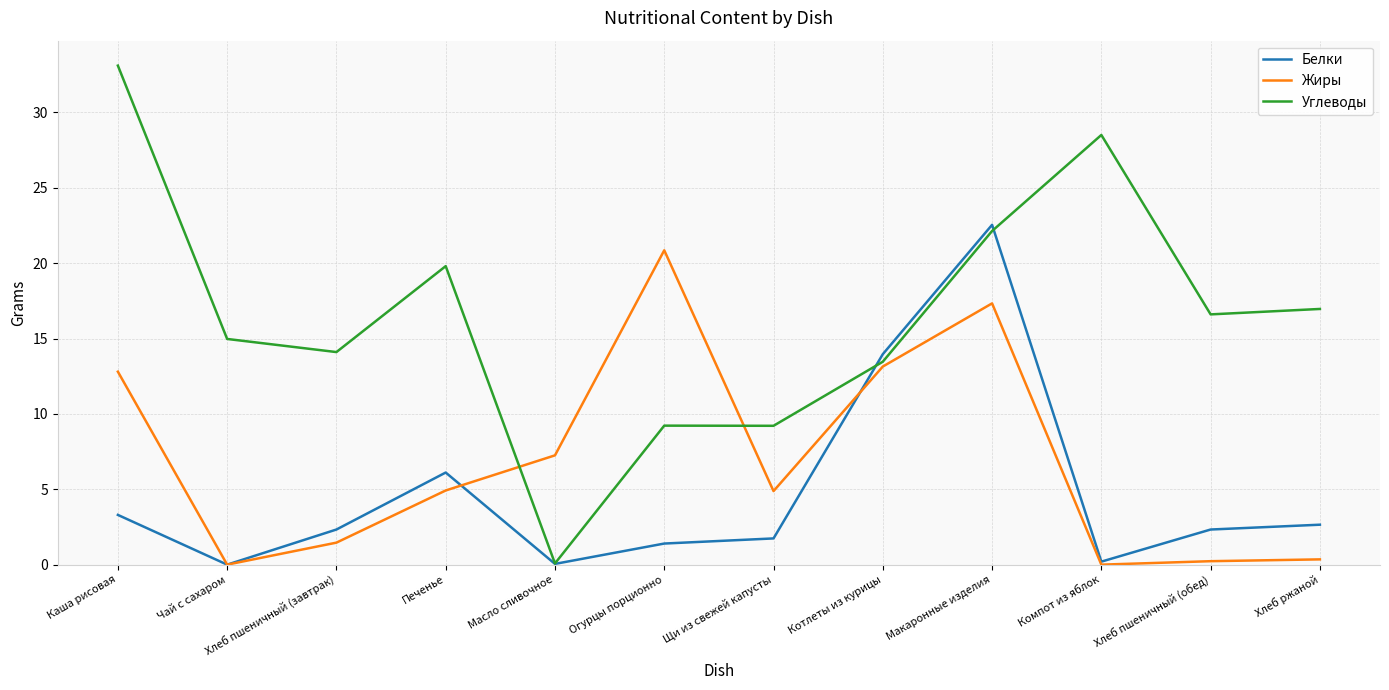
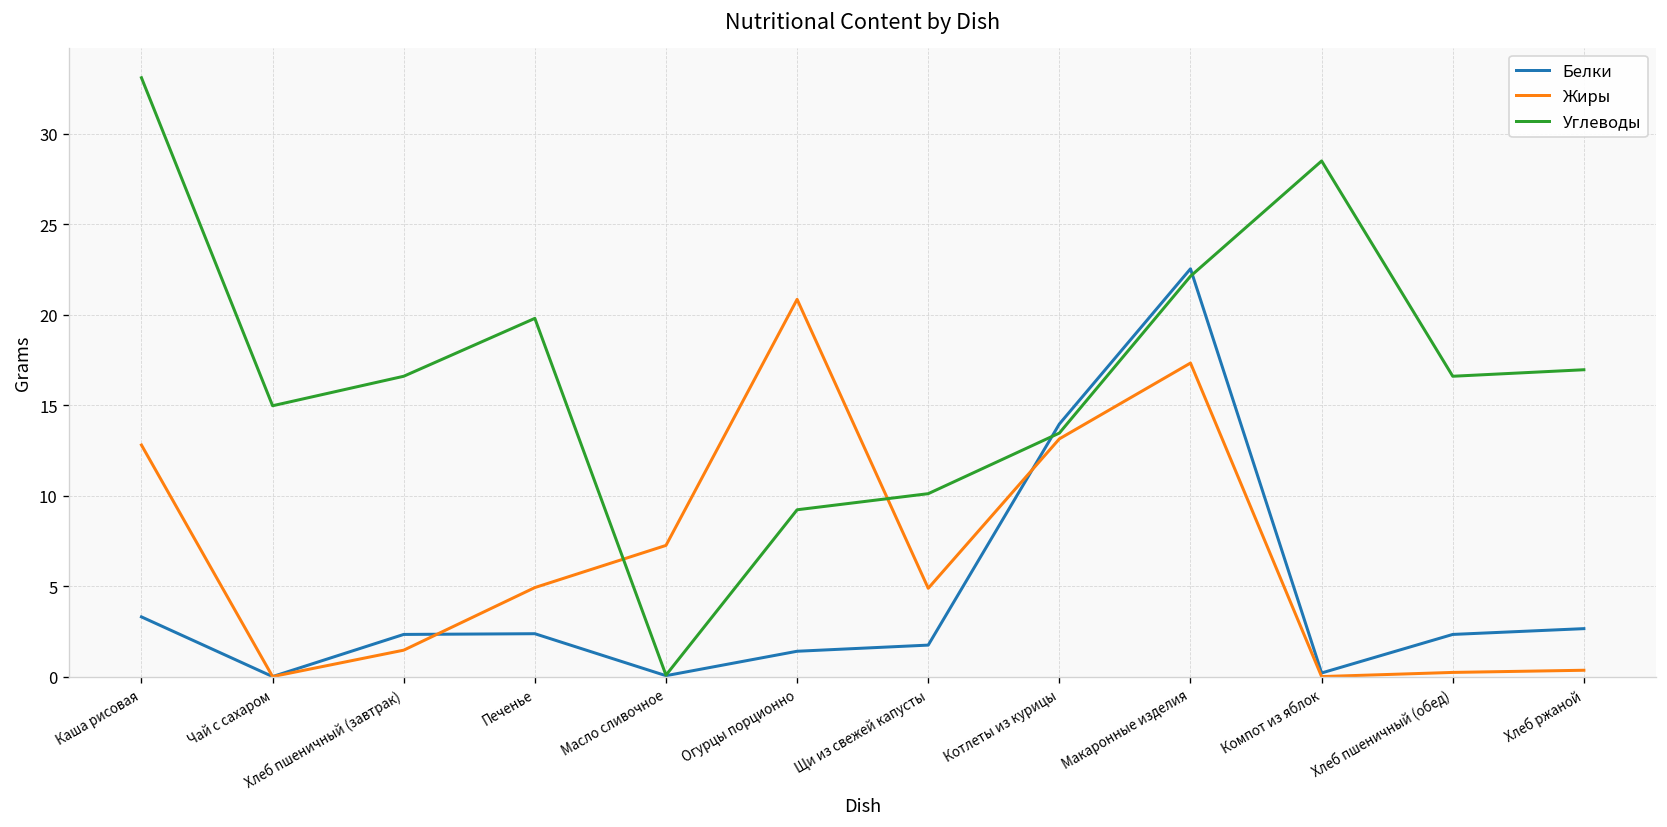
Углеводы, Хлеб пшеничный (завтрак): 14.1 -> 16.6
Белки, Печенье: 6.1 -> 2.4
Углеводы, Щи из свежей капусты: 9.2 -> 10.1
